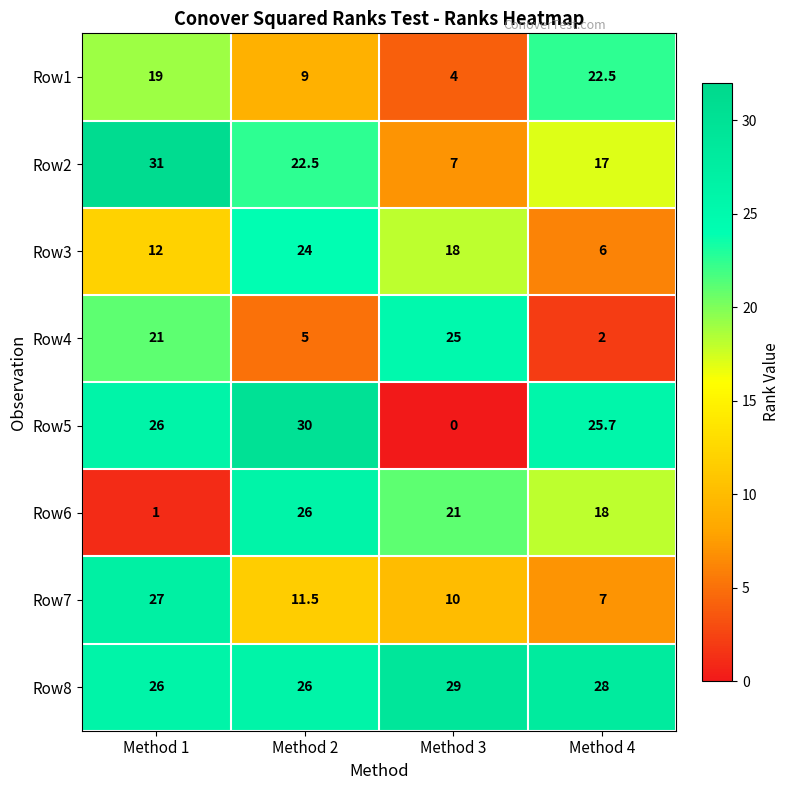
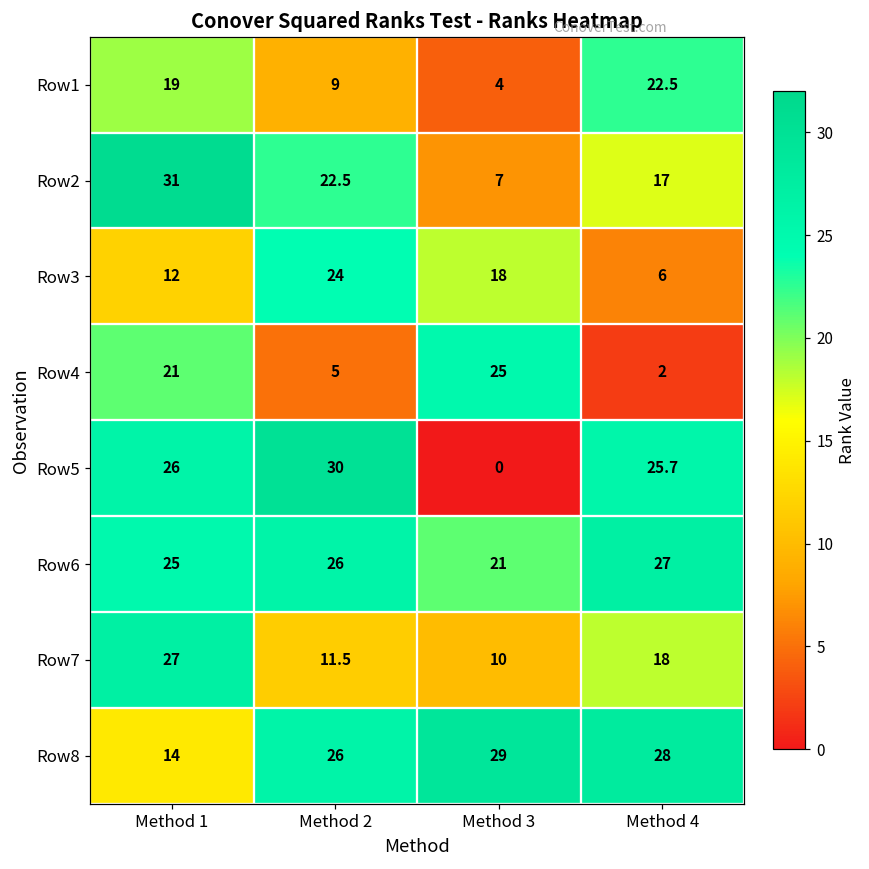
Row6, Method 1: 1 -> 25
Row6, Method 4: 18 -> 27
Row7, Method 4: 7 -> 18
Row8, Method 1: 26 -> 14
